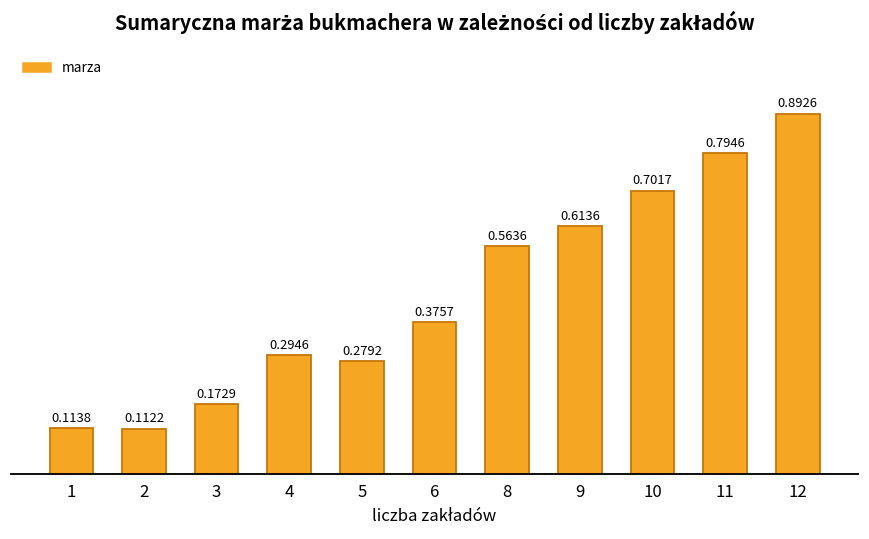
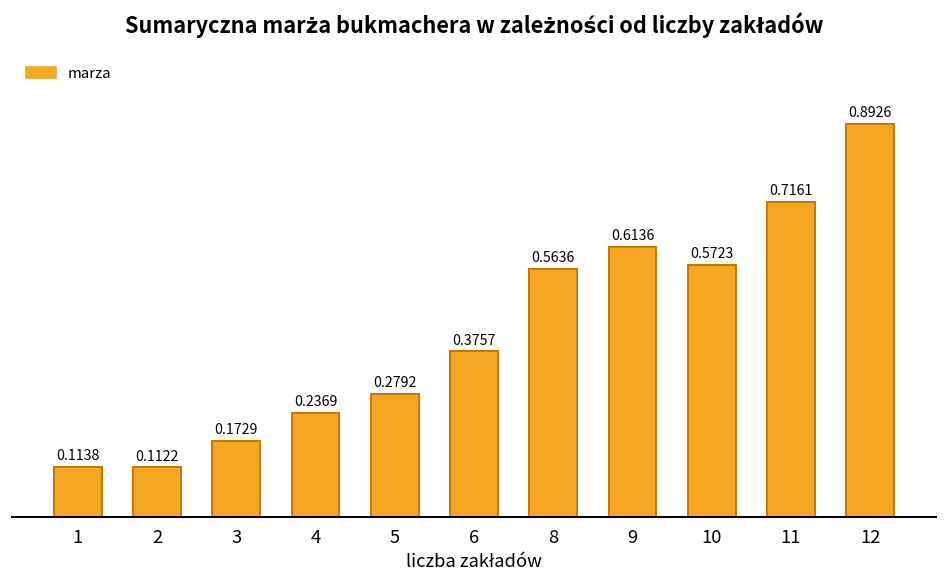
4: 0.2946 -> 0.2369
10: 0.7017 -> 0.5723
11: 0.7946 -> 0.7161
